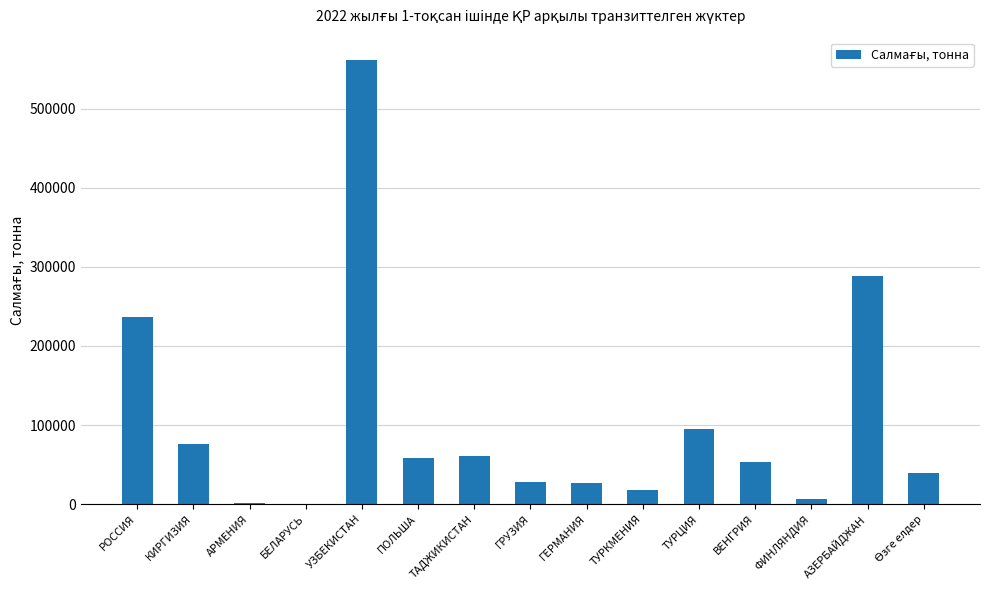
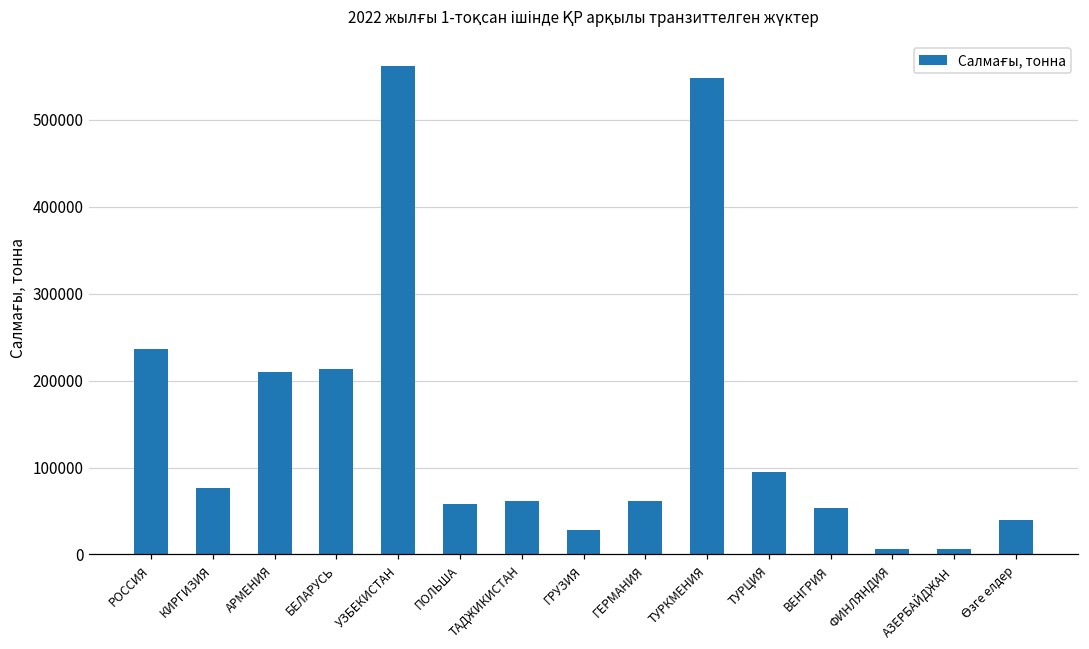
АРМЕНИЯ: 0 -> 210000
БЕЛАРУСЬ: 0 -> 210000
ГЕРМАНИЯ: 30000 -> 60000
ТУРКМЕНИЯ: 20000 -> 550000
АЗЕРБАЙДЖАН: 290000 -> 10000
